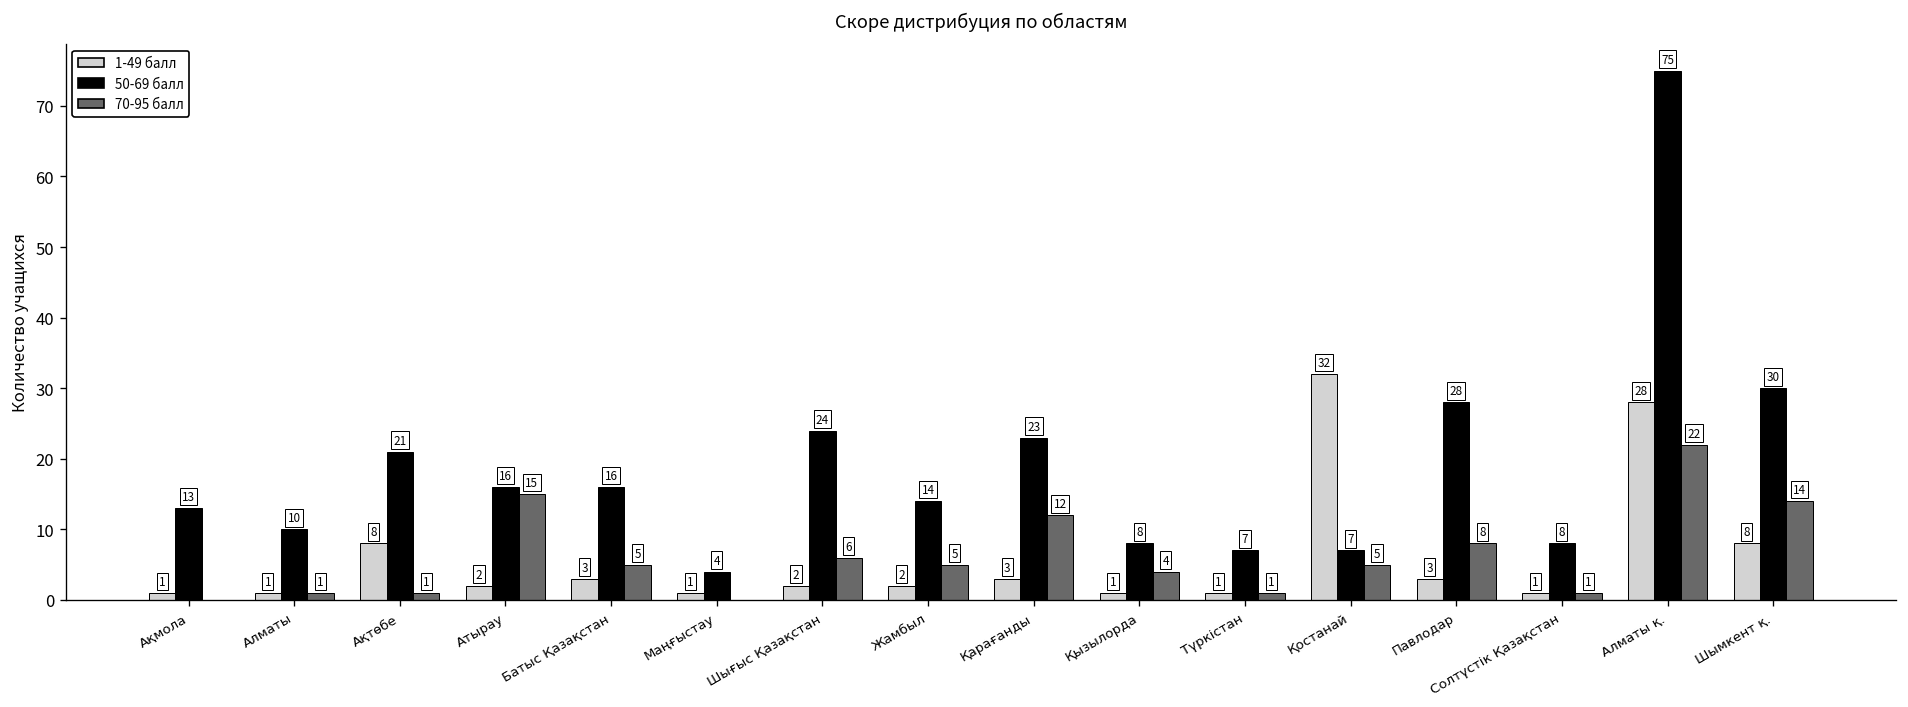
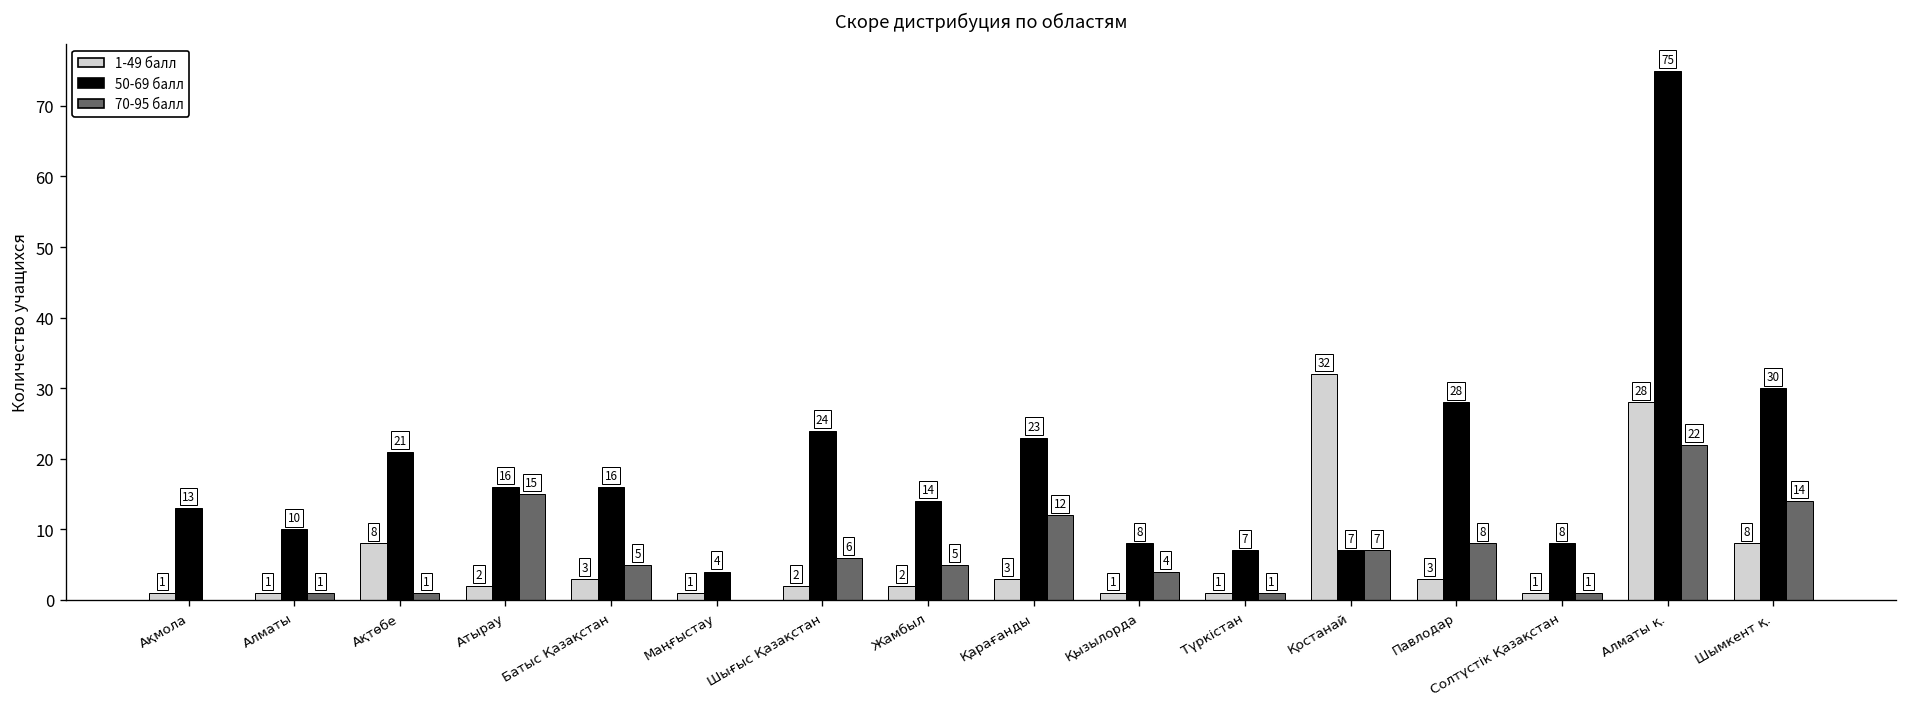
70-95 балл, Қостанай: 5 -> 7
